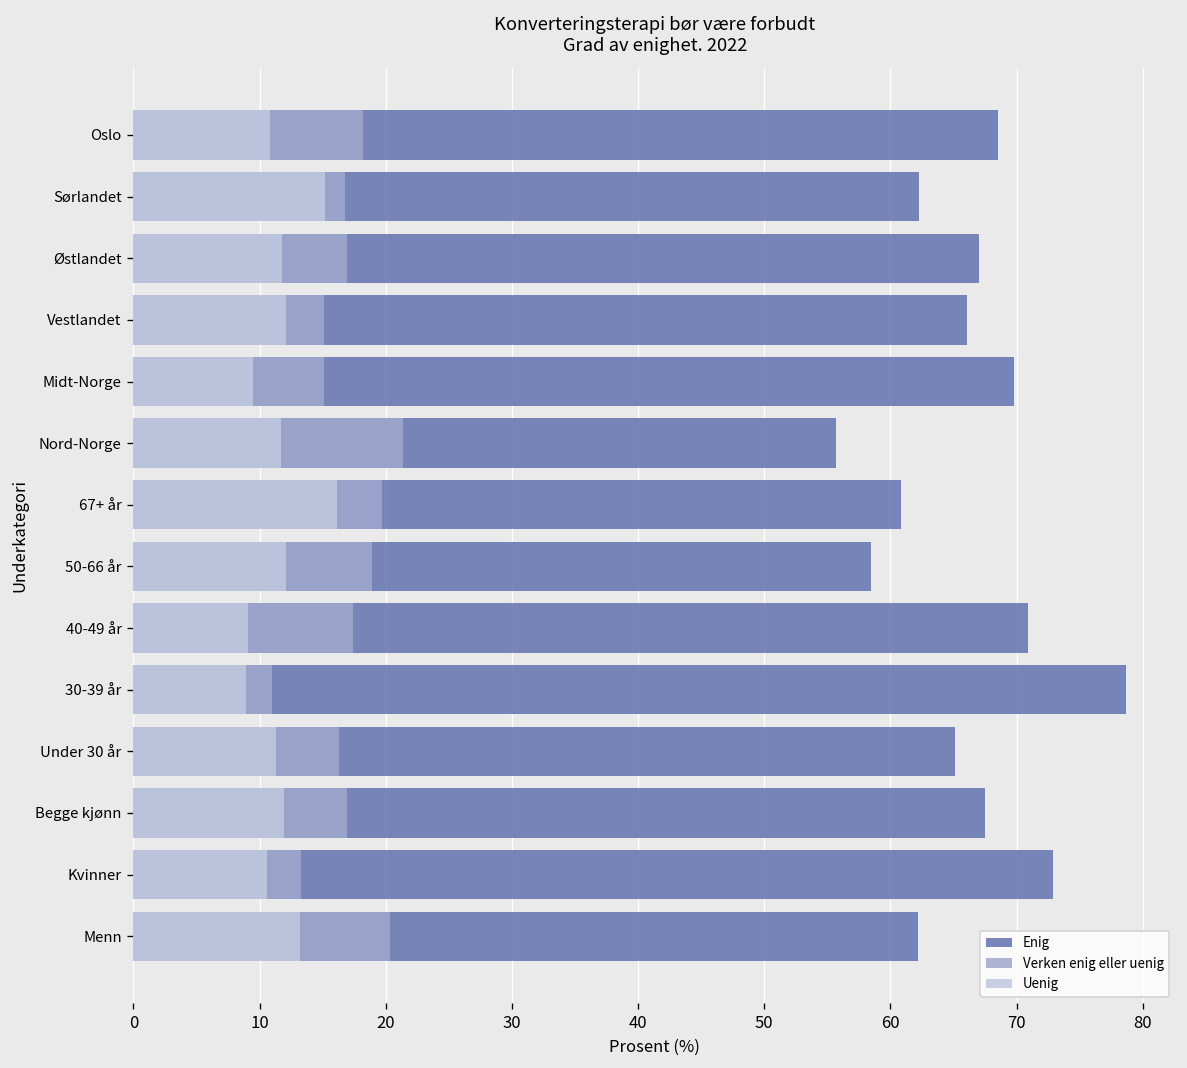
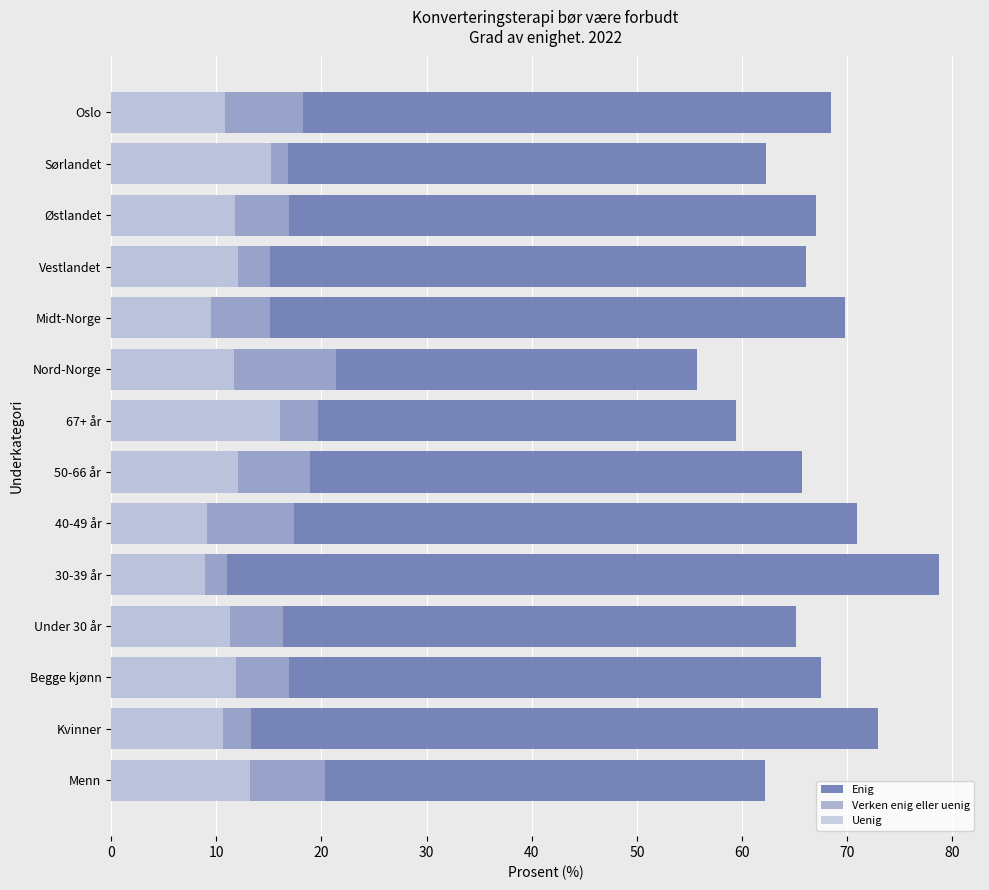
Enig, 67+ år: 60.8 -> 59.4
Enig, 50-66 år: 58.5 -> 65.7
